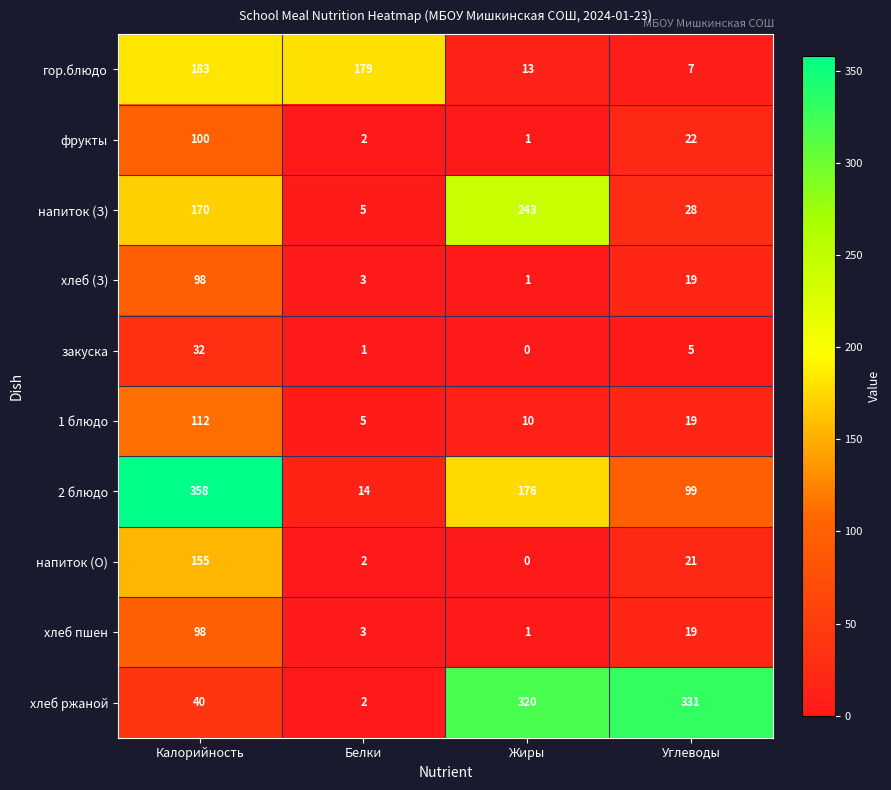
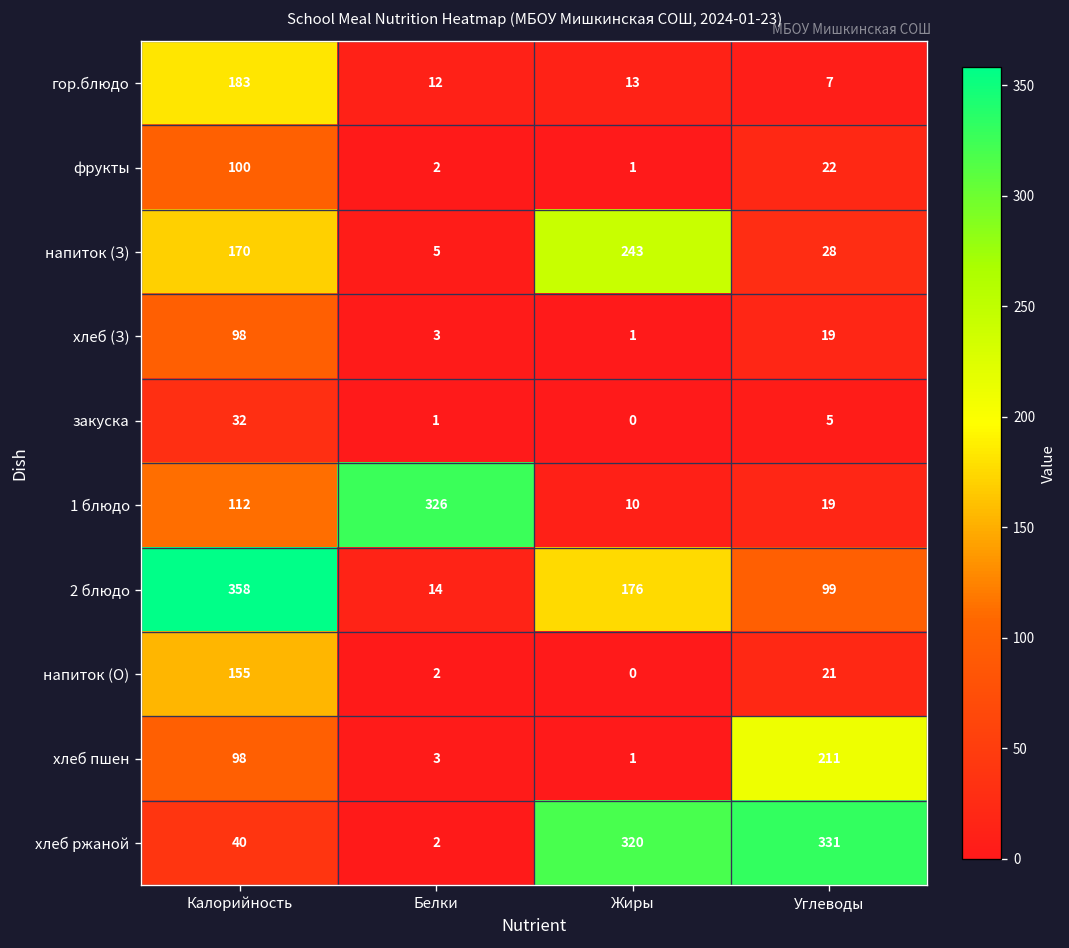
гор.блюдо, Белки: 179 -> 12
1 блюдо, Белки: 5 -> 326
хлеб пшен, Углеводы: 19 -> 211
